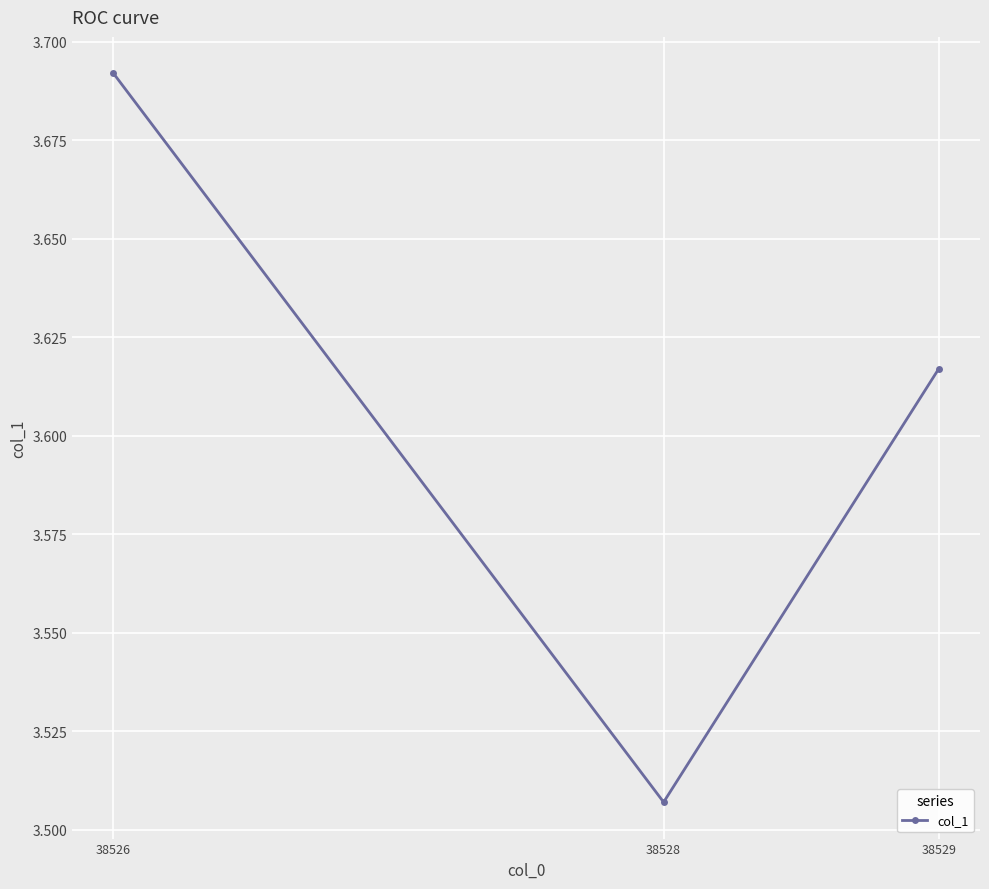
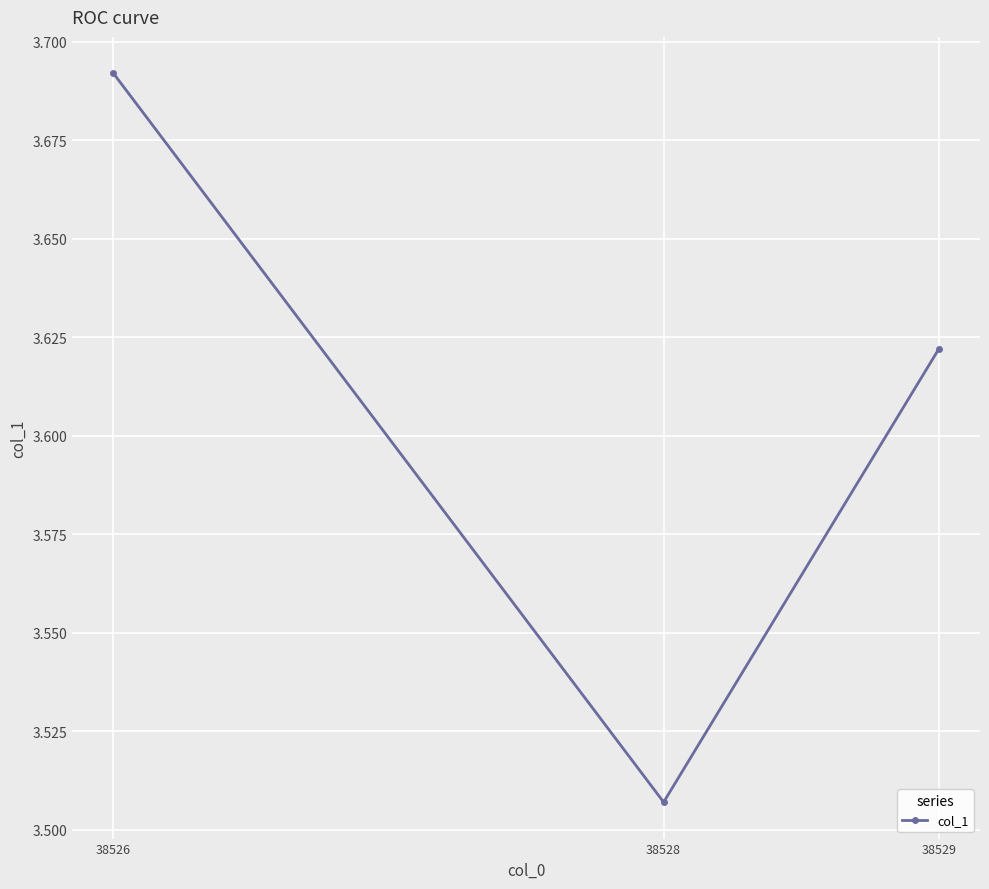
38529: 3.617 -> 3.622
